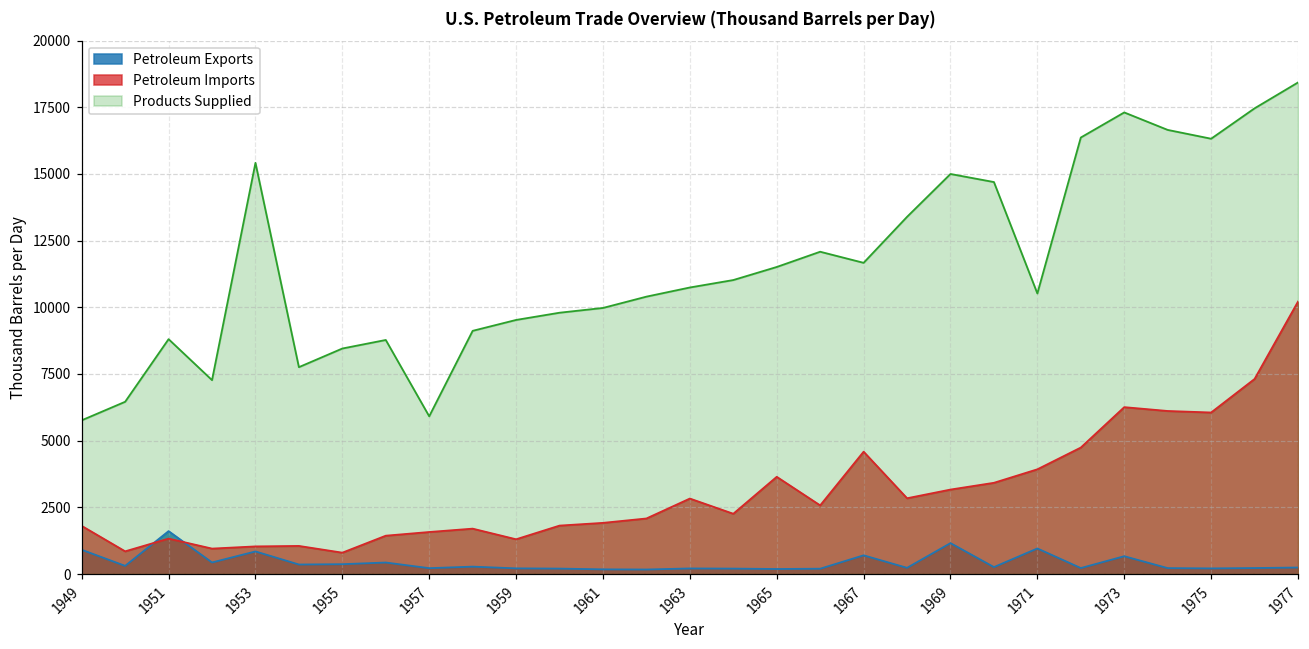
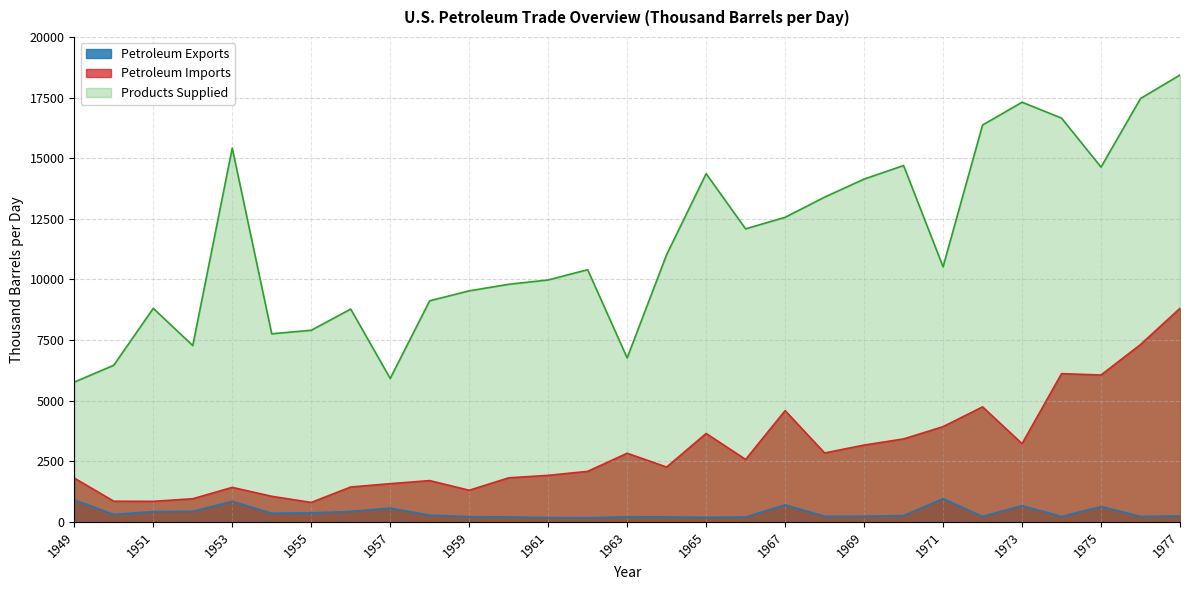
Petroleum Exports, 1951: 1600 -> 400
Petroleum Imports, 1951: 1300 -> 800
Petroleum Imports, 1953: 1000 -> 1400
Products Supplied, 1955: 8500 -> 7900
Petroleum Exports, 1957: 200 -> 600
Products Supplied, 1963: 10700 -> 6800
Products Supplied, 1965: 11500 -> 14400
Products Supplied, 1967: 11700 -> 12600
Petroleum Exports, 1969: 1200 -> 200
Products Supplied, 1969: 15000 -> 14100
Petroleum Imports, 1973: 6300 -> 3200
Petroleum Exports, 1975: 200 -> 600
Products Supplied, 1975: 16300 -> 14600
Petroleum Imports, 1977: 10200 -> 8800
